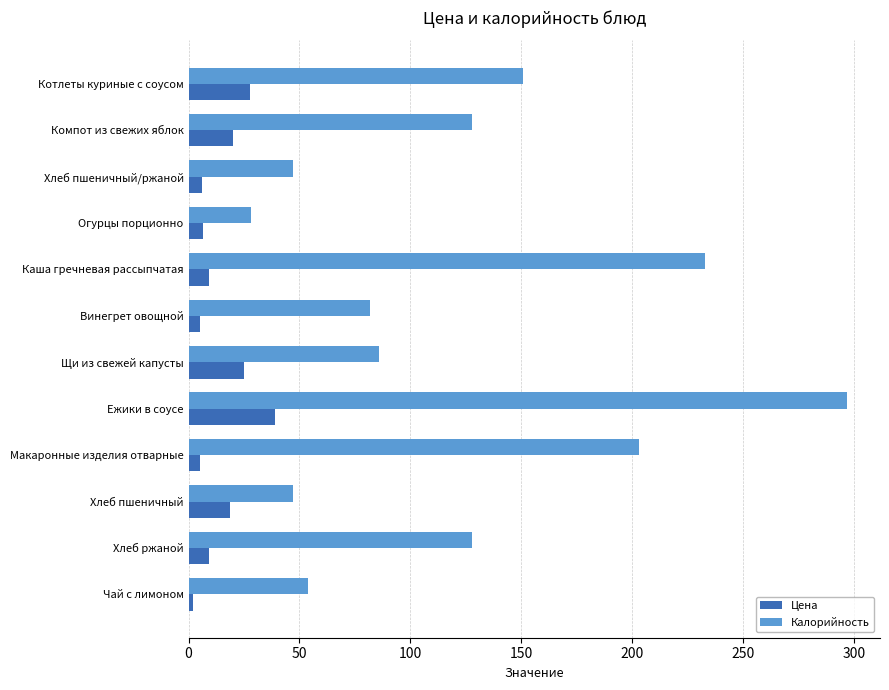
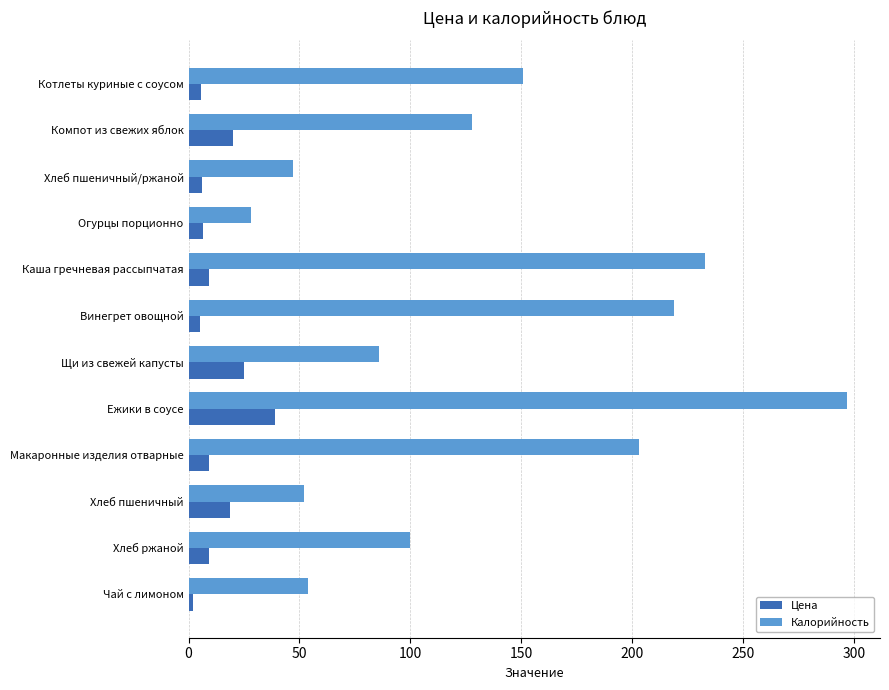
Цена, Котлеты куриные с соусом: 28 -> 6
Калорийность, Винегрет овощной: 82 -> 219
Цена, Макаронные изделия отварные: 5 -> 9
Калорийность, Хлеб пшеничный: 47 -> 52
Калорийность, Хлеб ржаной: 128 -> 100
